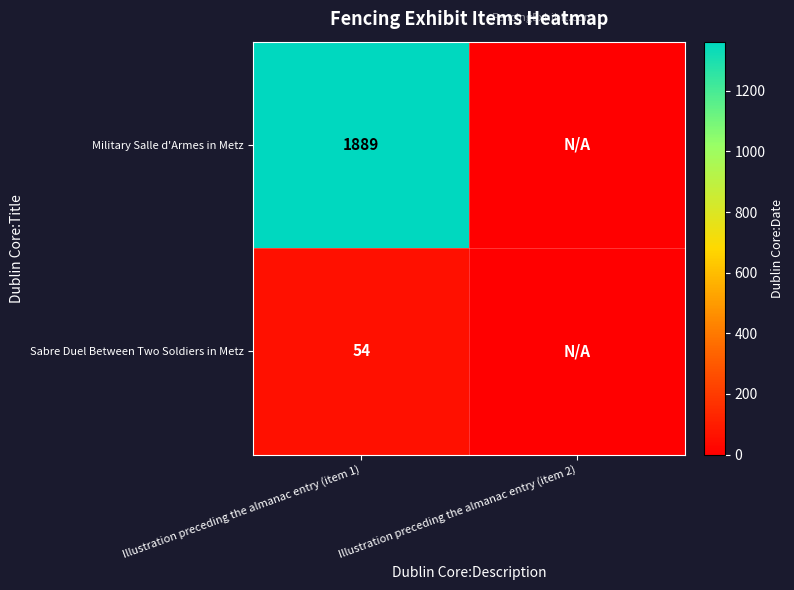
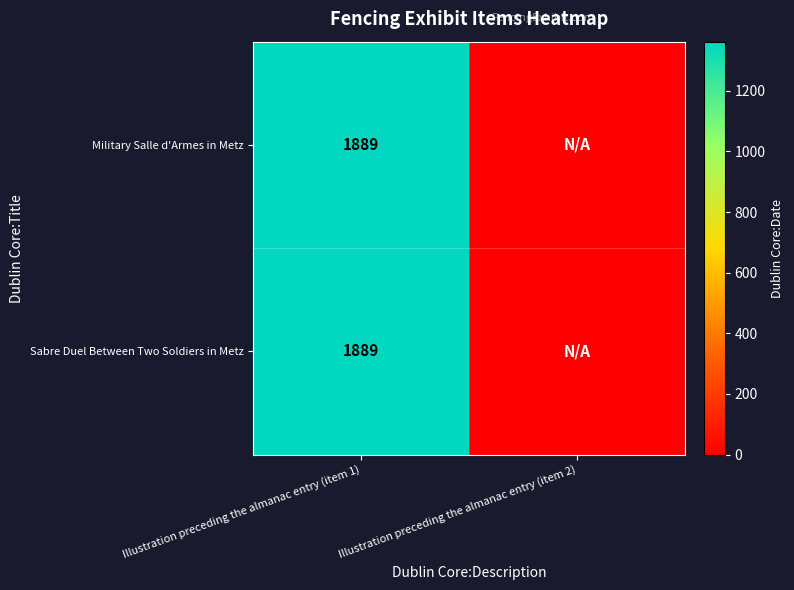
Sabre Duel Between Two Soldiers in Metz, Illustration preceding the almanac entry (item 1): 54 -> 1889
